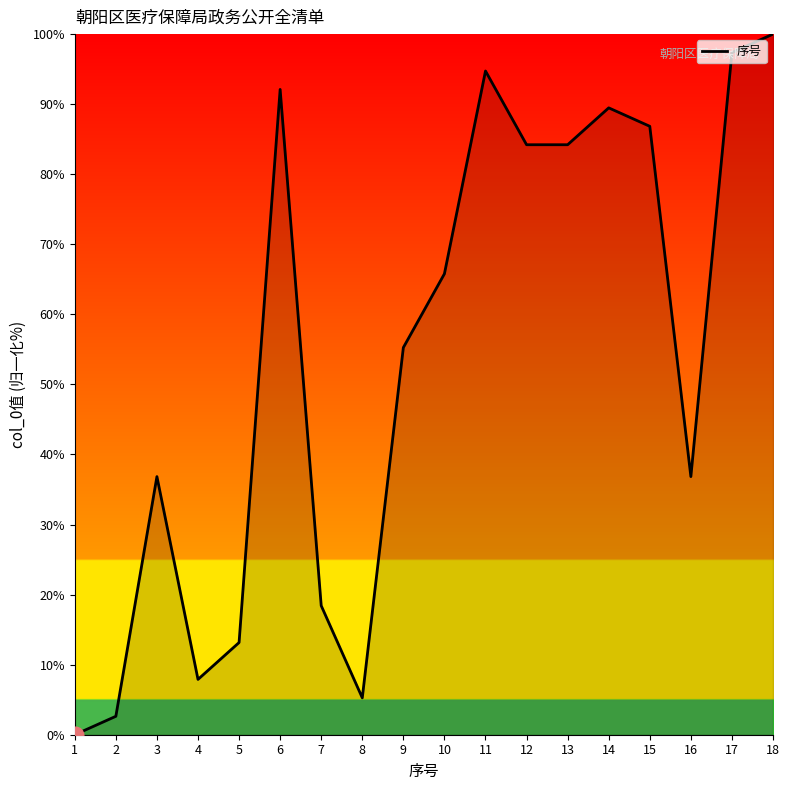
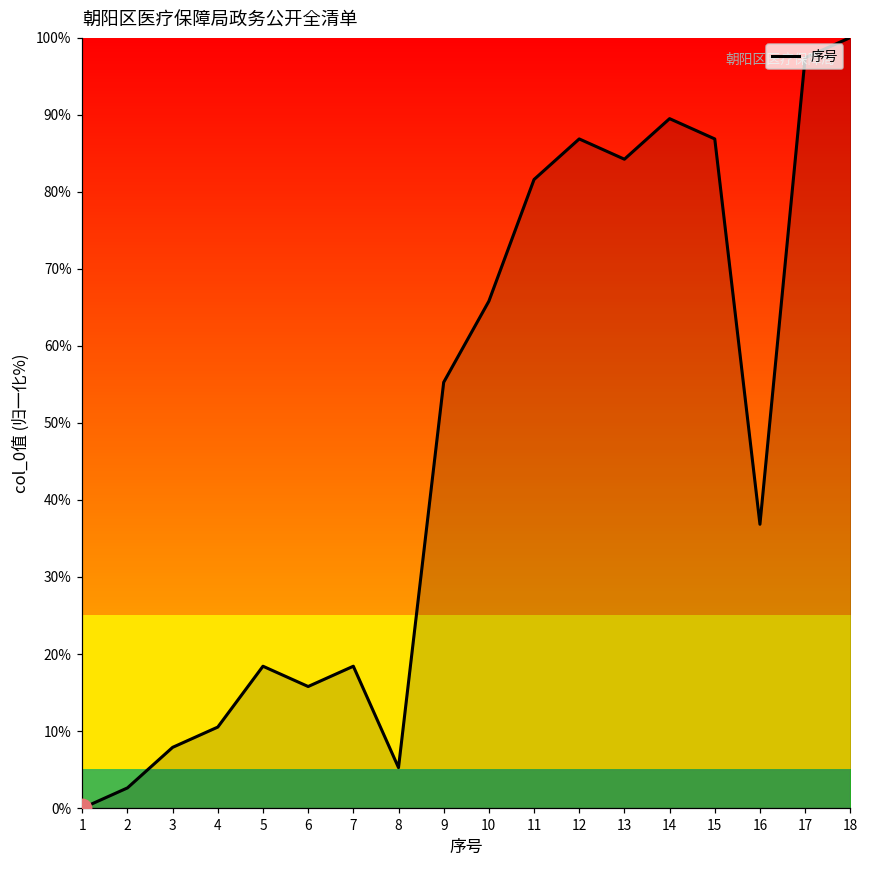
序号, 3: 37% -> 8%
序号, 4: 8% -> 11%
序号, 5: 13% -> 18%
序号, 6: 92% -> 16%
序号, 11: 95% -> 82%
序号, 12: 84% -> 87%
